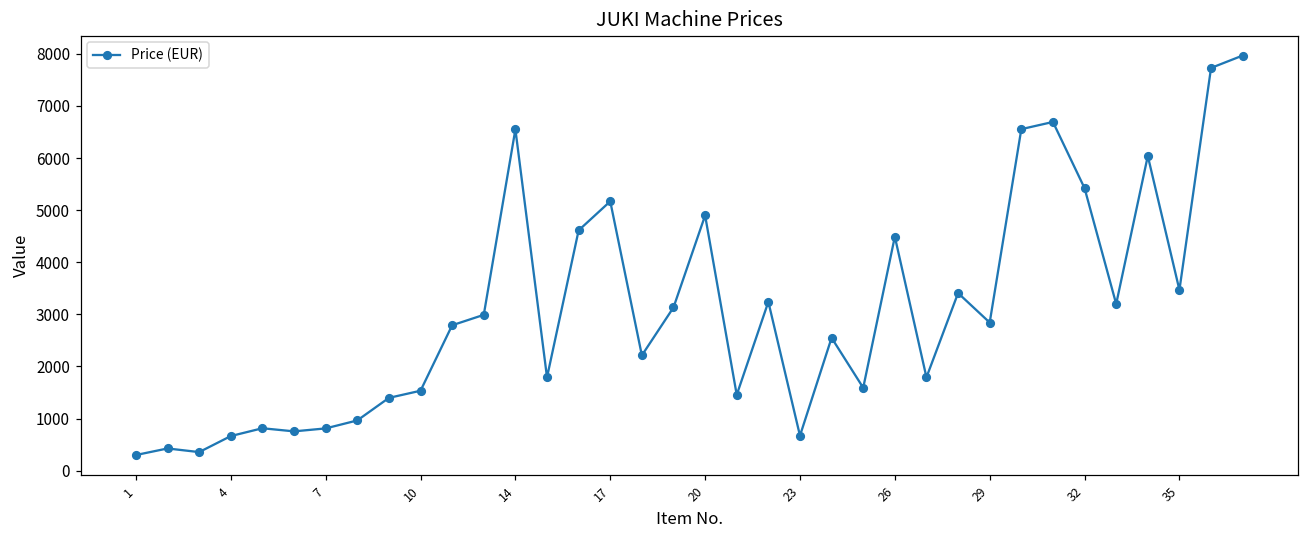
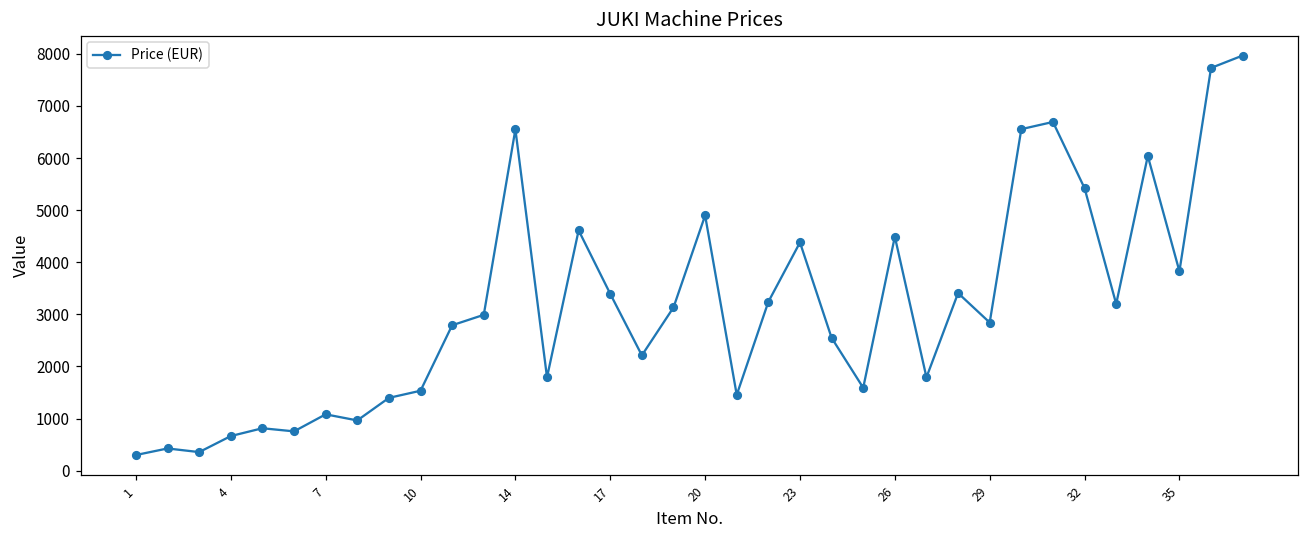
7: 800 -> 1100
17: 5200 -> 3400
23: 700 -> 4400
35: 3500 -> 3800
